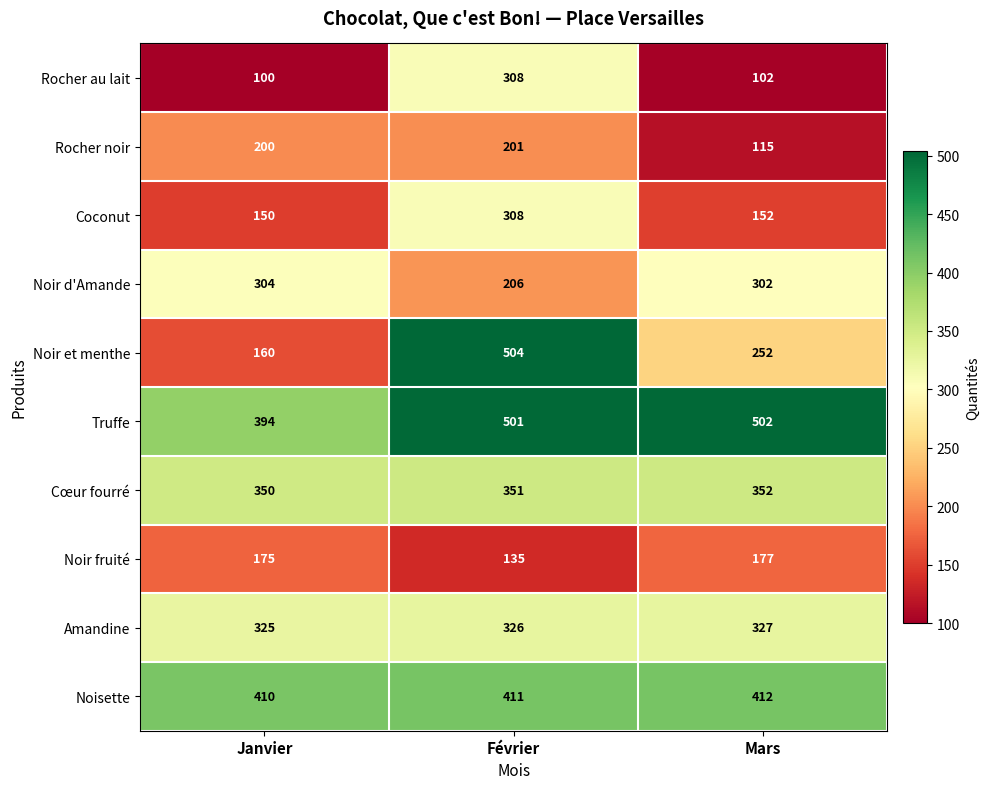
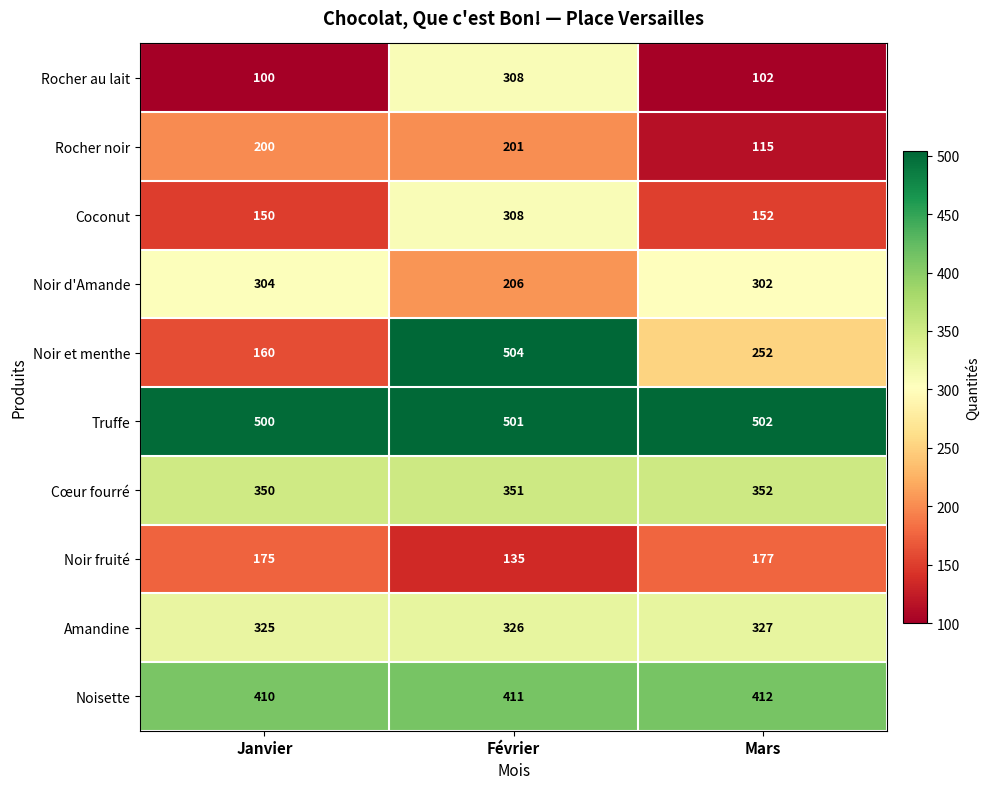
Truffe, Janvier: 394 -> 500
